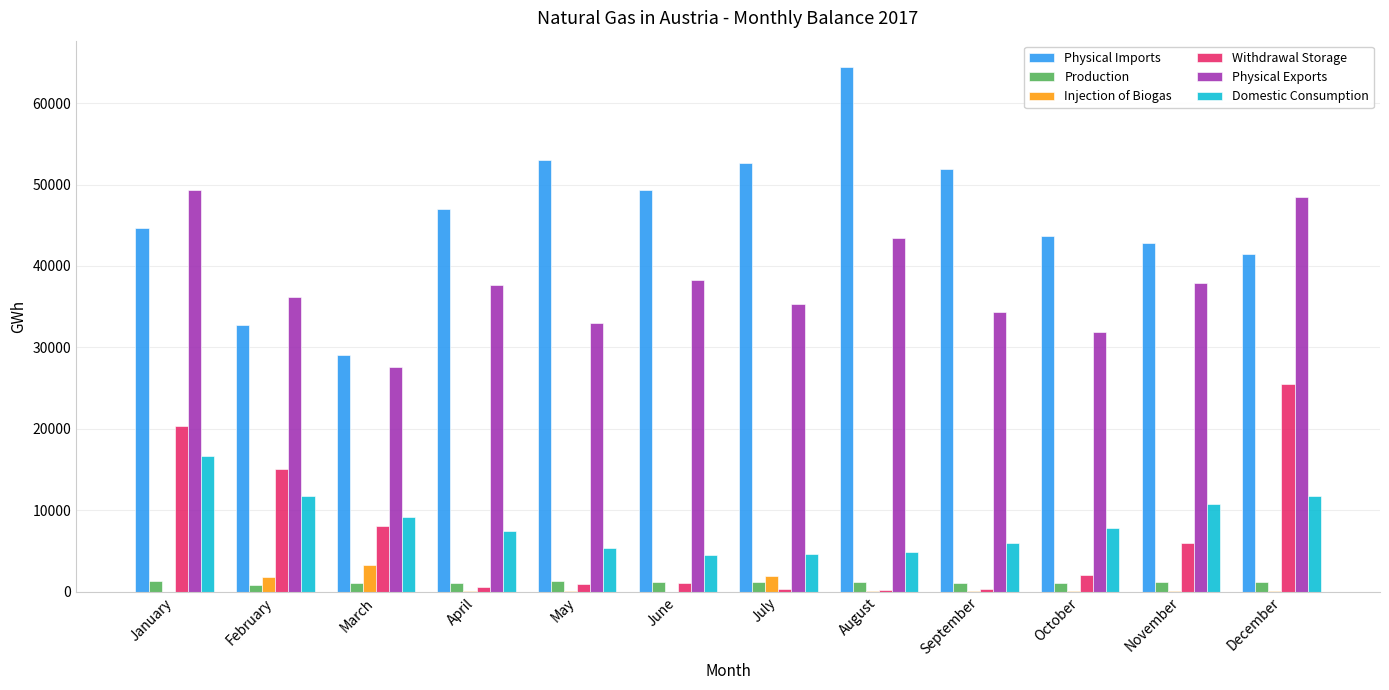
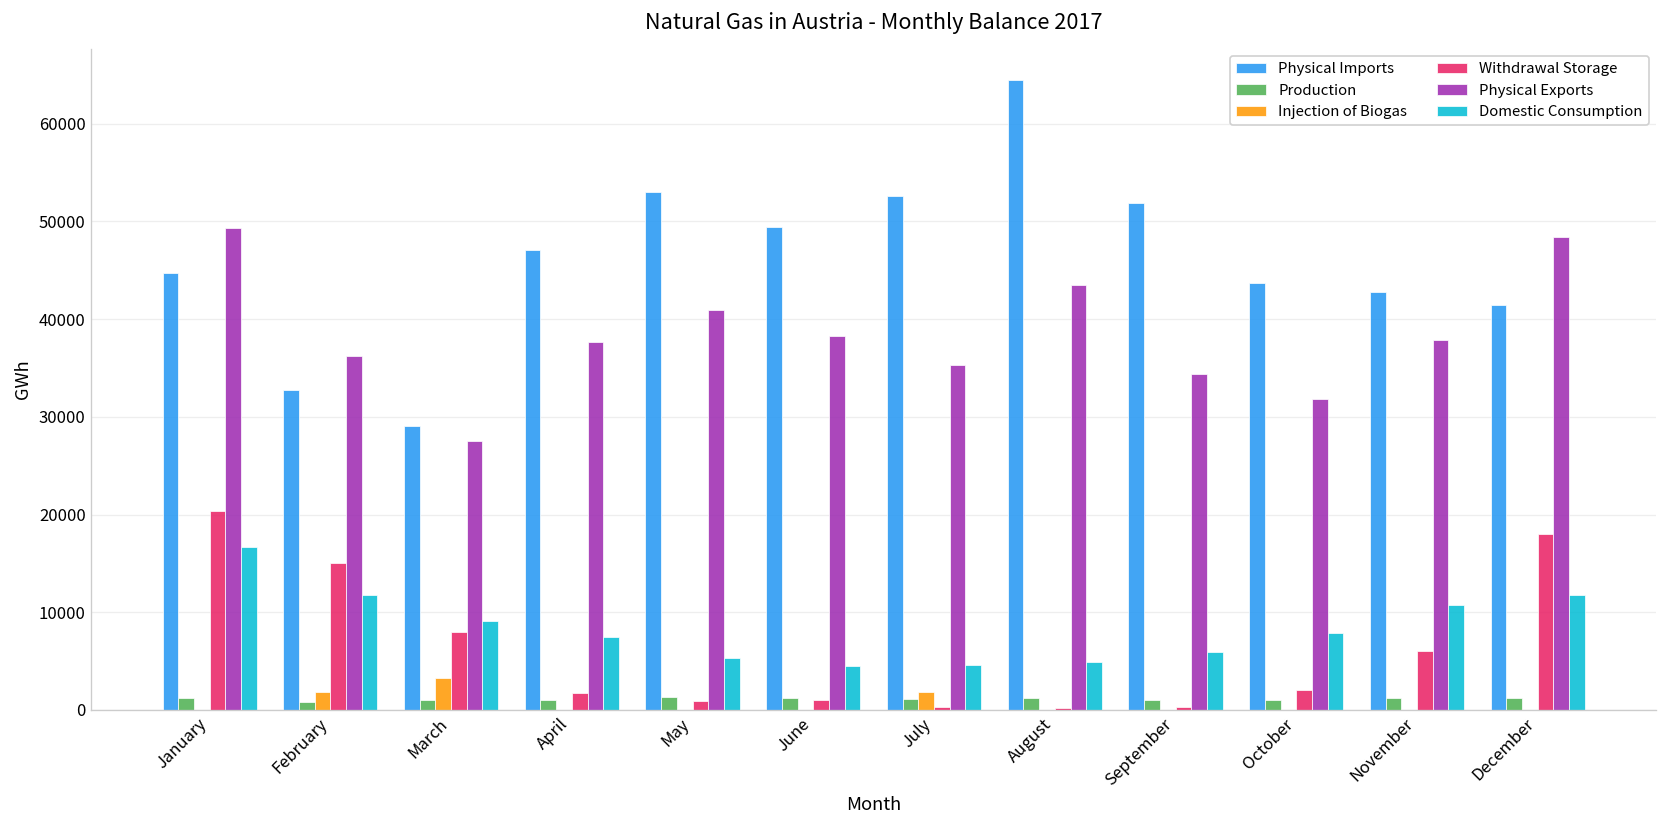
Withdrawal Storage, April: 1000 -> 2000
Physical Exports, May: 33000 -> 41000
Withdrawal Storage, December: 26000 -> 18000
